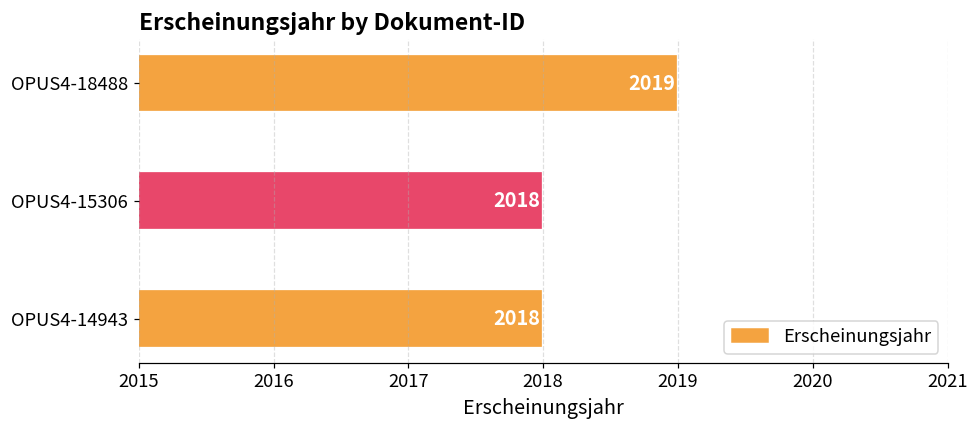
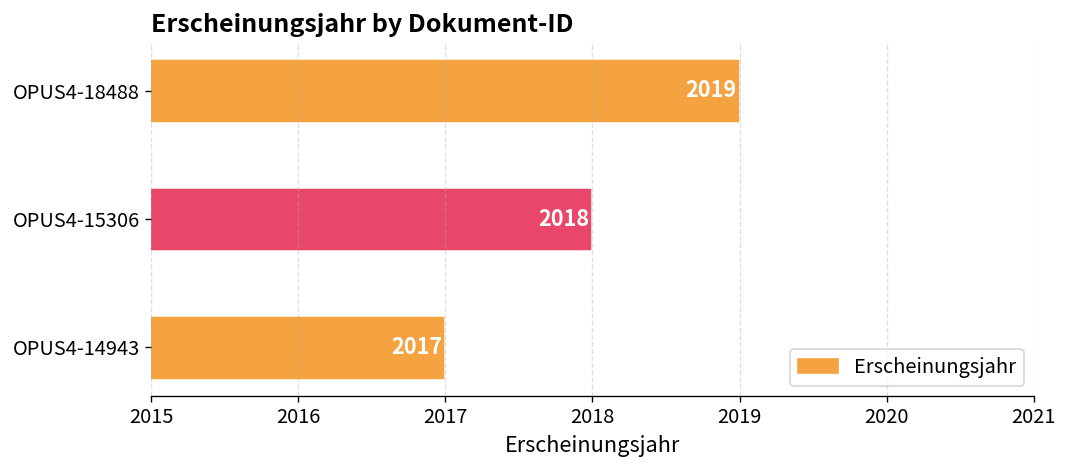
OPUS4-14943: 2018 -> 2017
